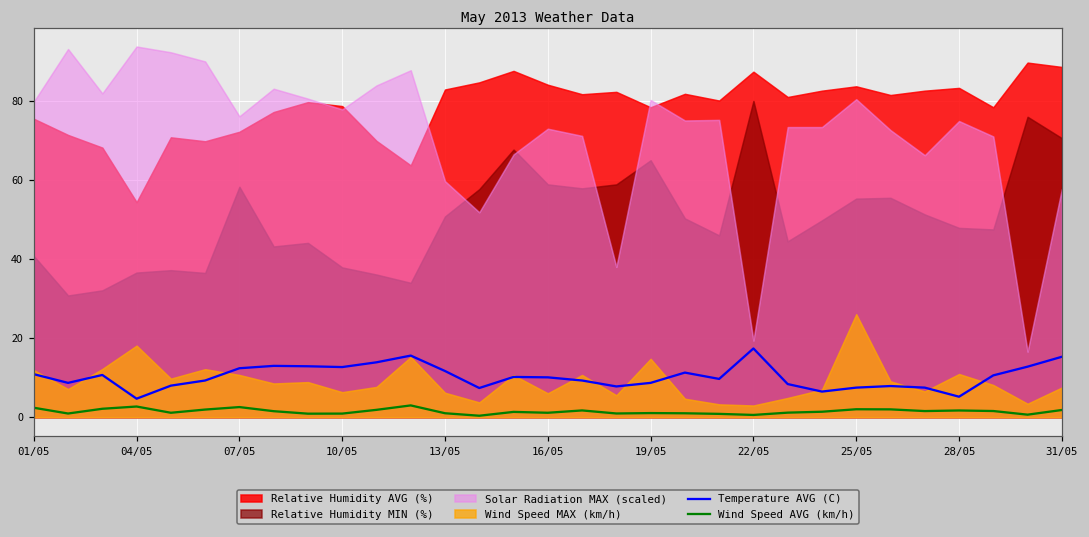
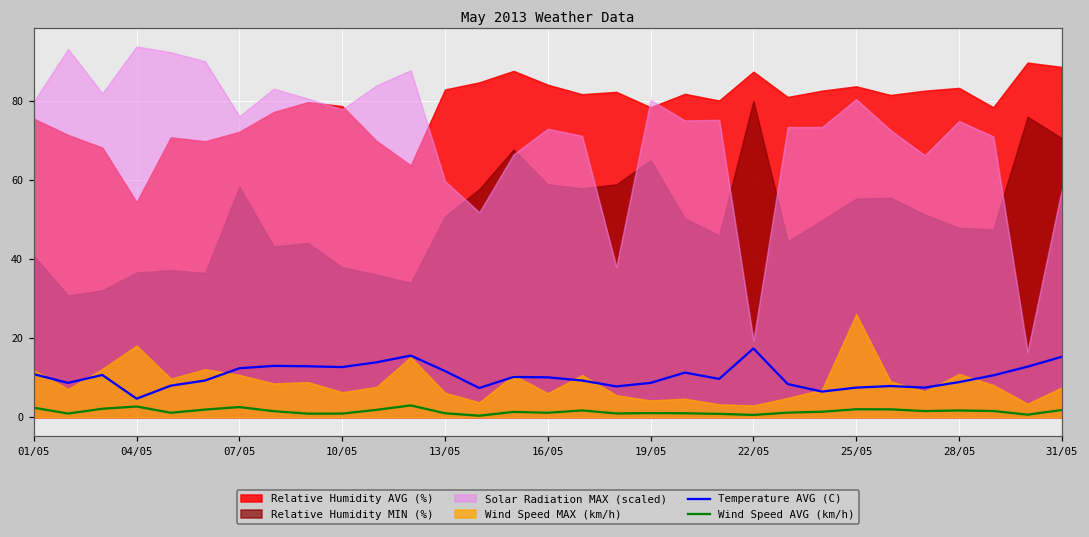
Wind Speed MAX (km/h), 19/05: 15 -> 4
Temperature AVG (C), 28/05: 5 -> 9
